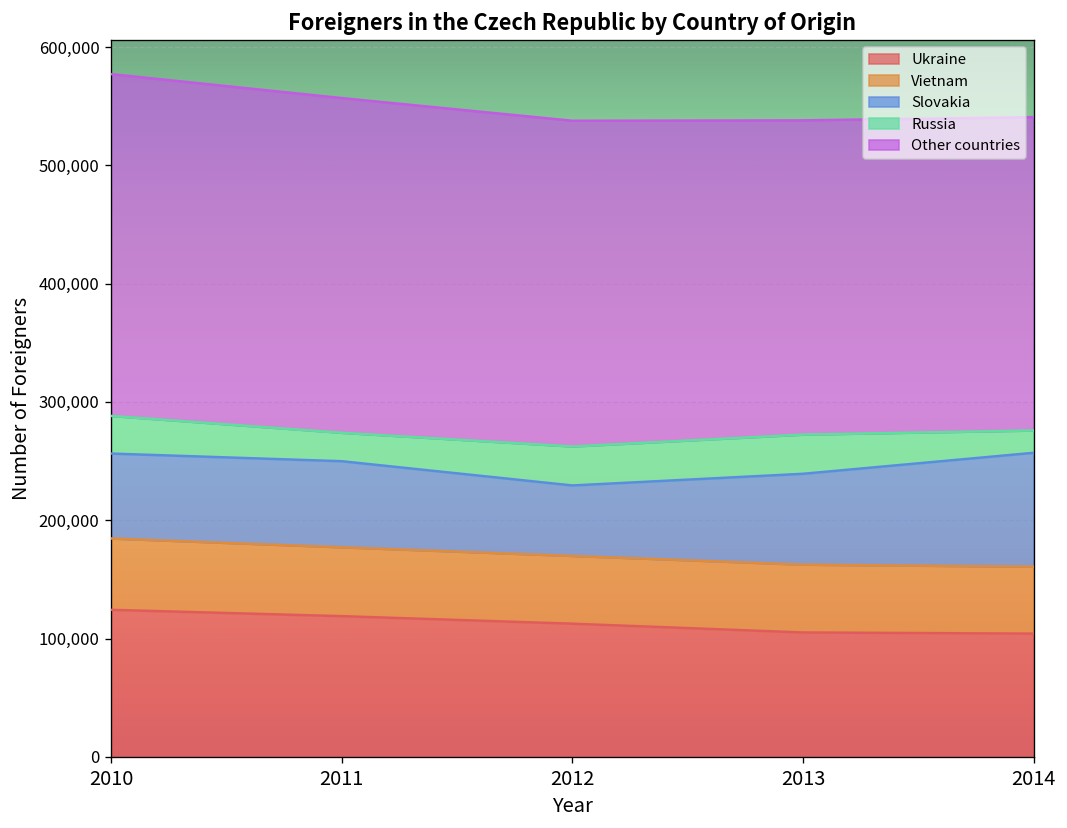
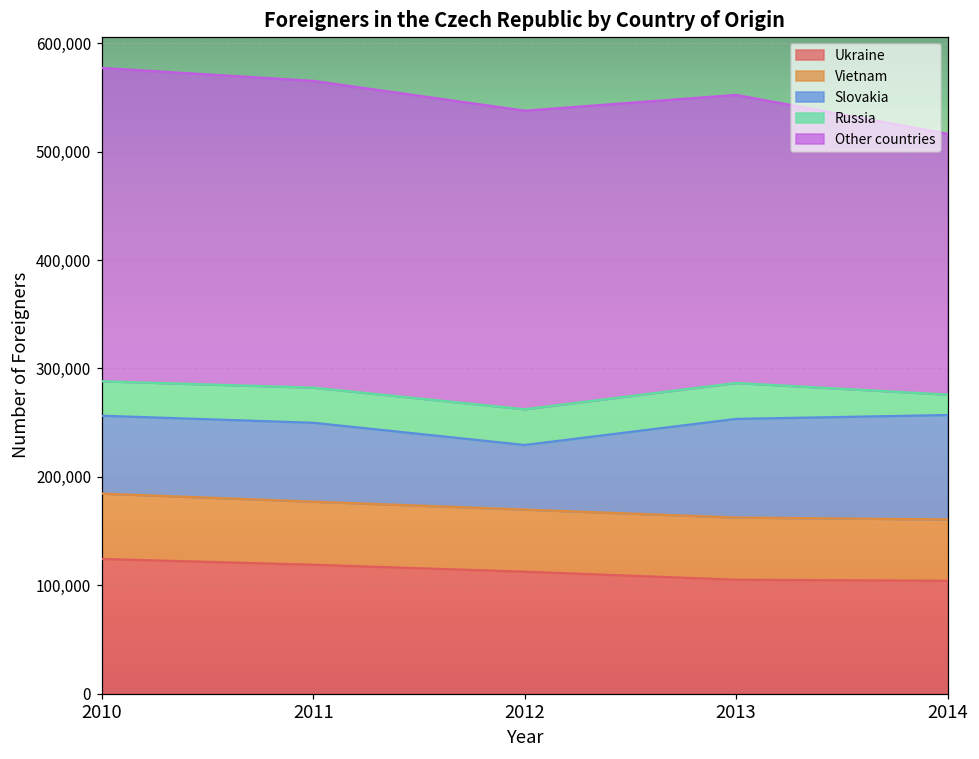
Russia, 2011: 20,000 -> 30,000
Slovakia, 2013: 80,000 -> 90,000
Other countries, 2014: 260,000 -> 240,000
